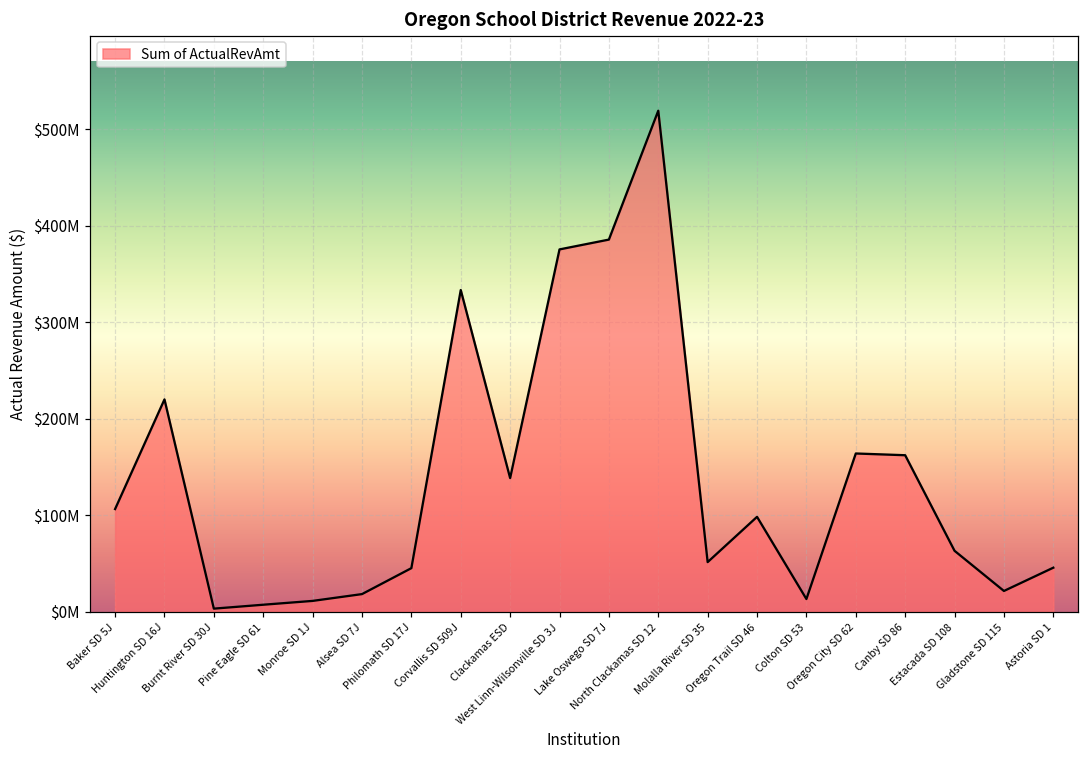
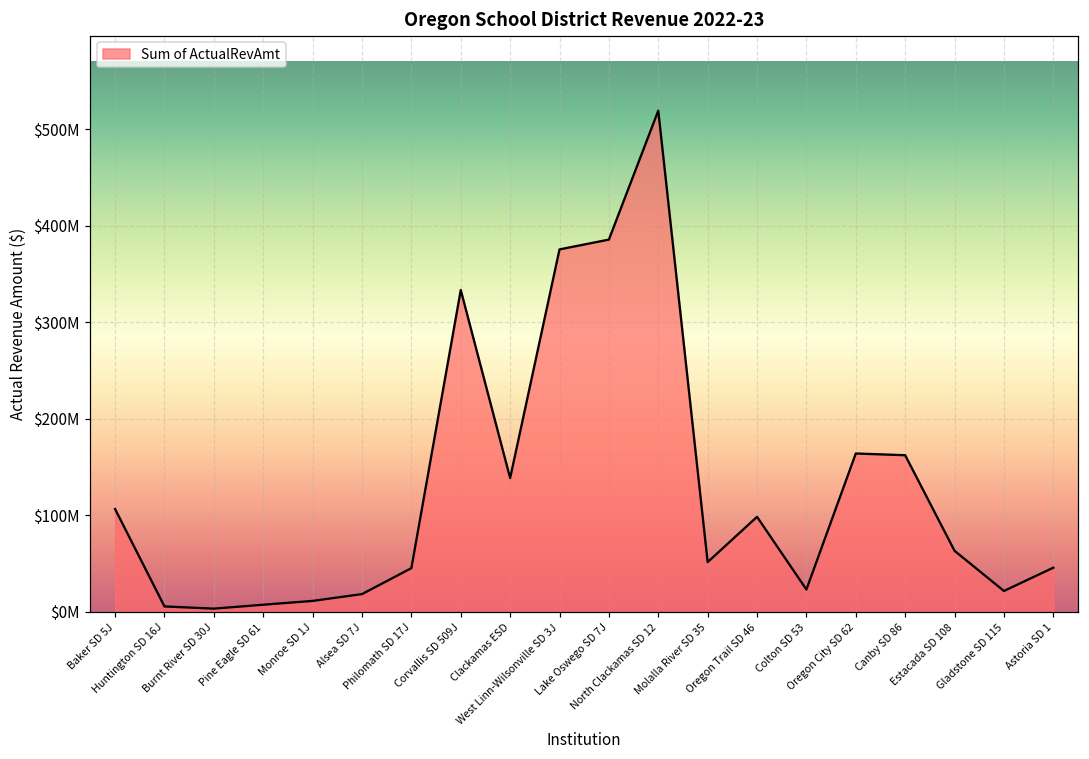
Huntington SD 16J: $220000000 -> $10000000
Colton SD 53: $10000000 -> $20000000
